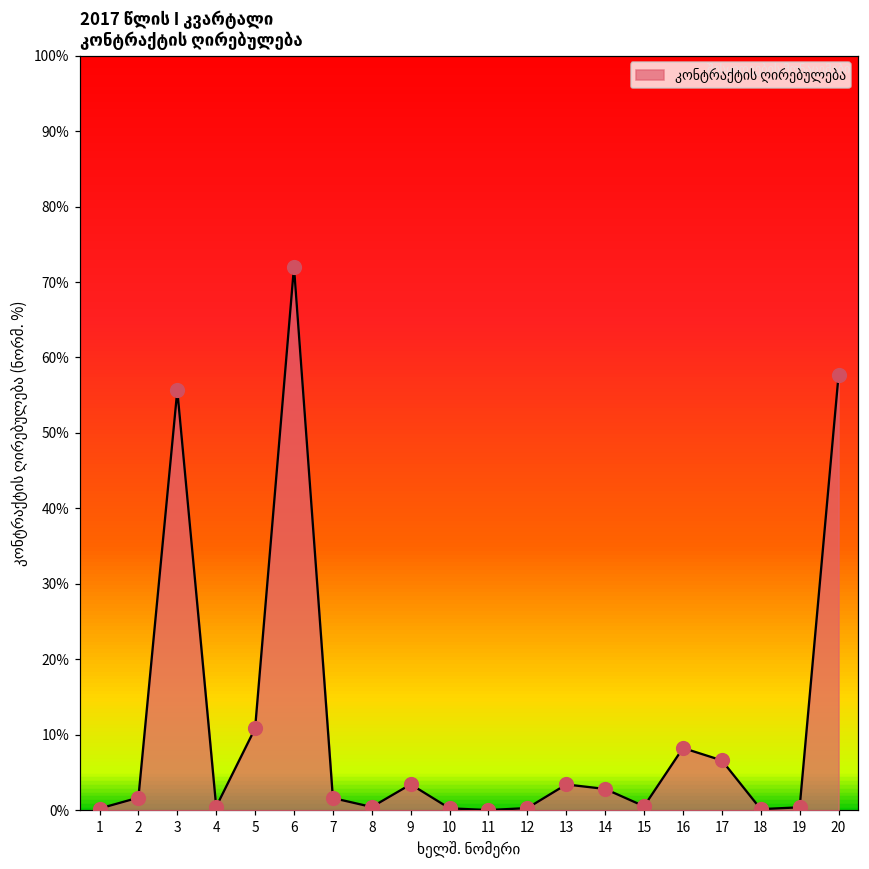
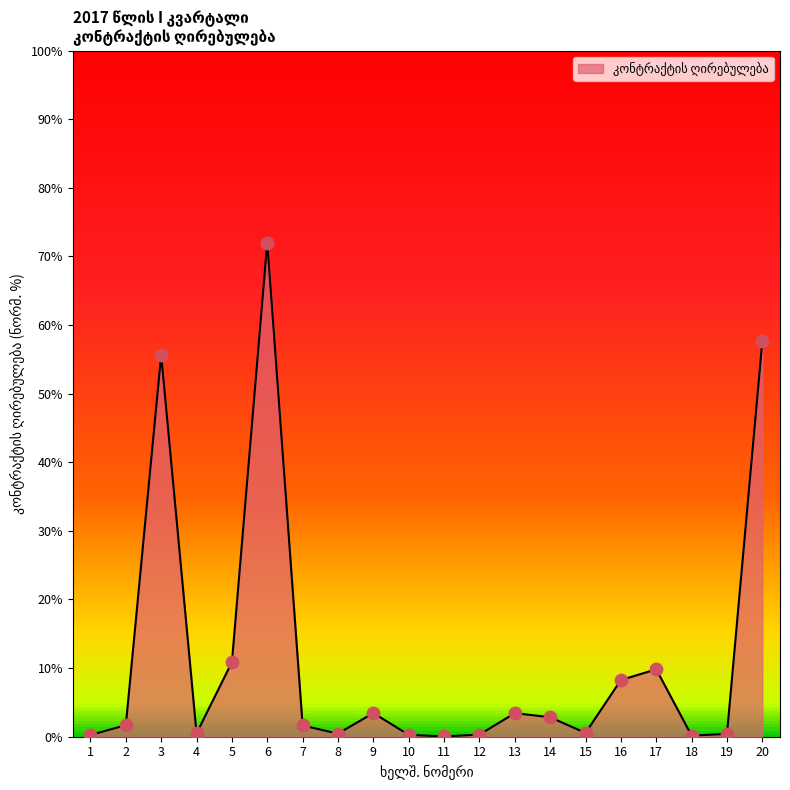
17: 7% -> 10%
